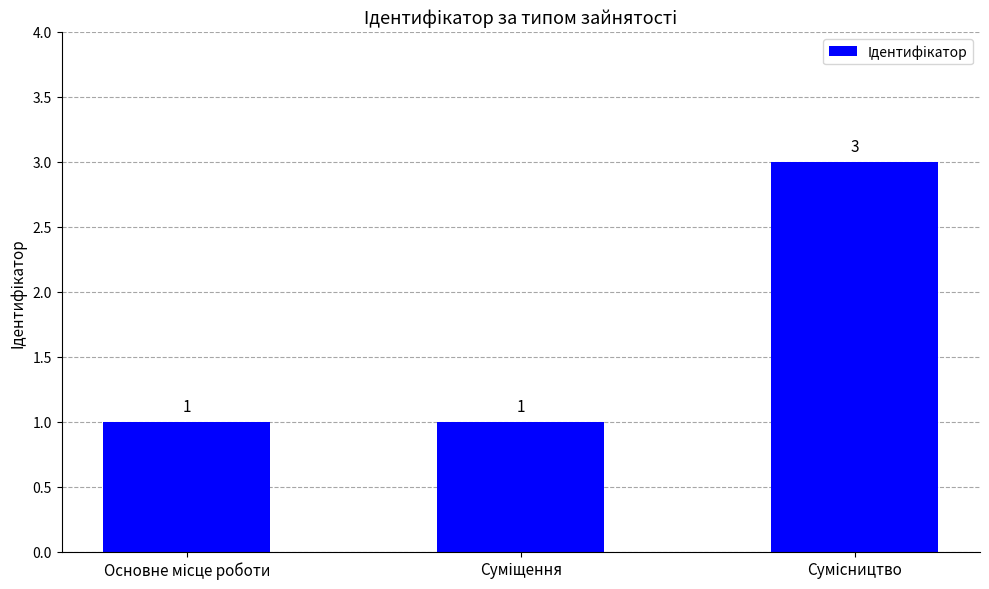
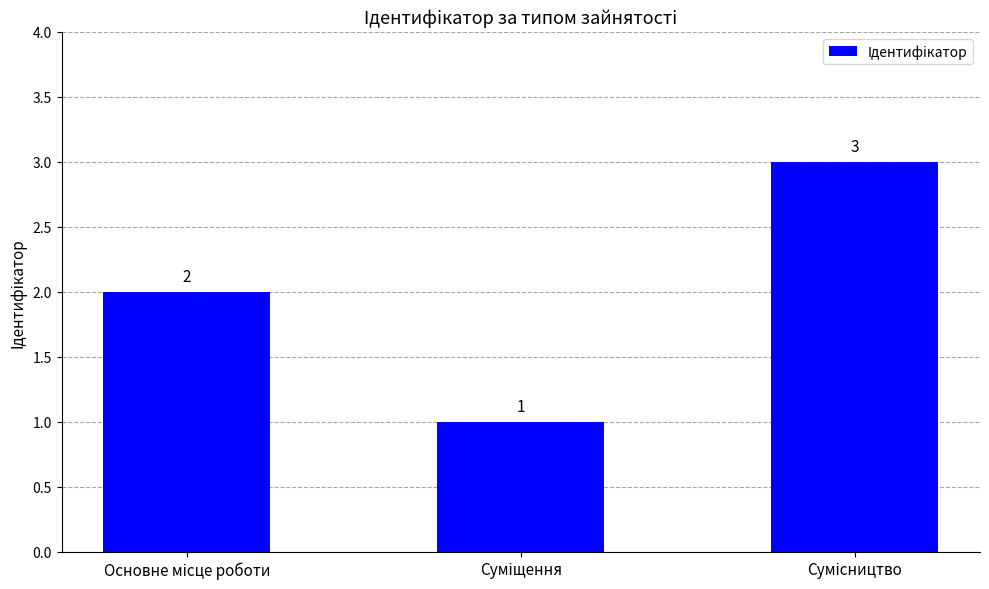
Основне місце роботи: 1 -> 2
